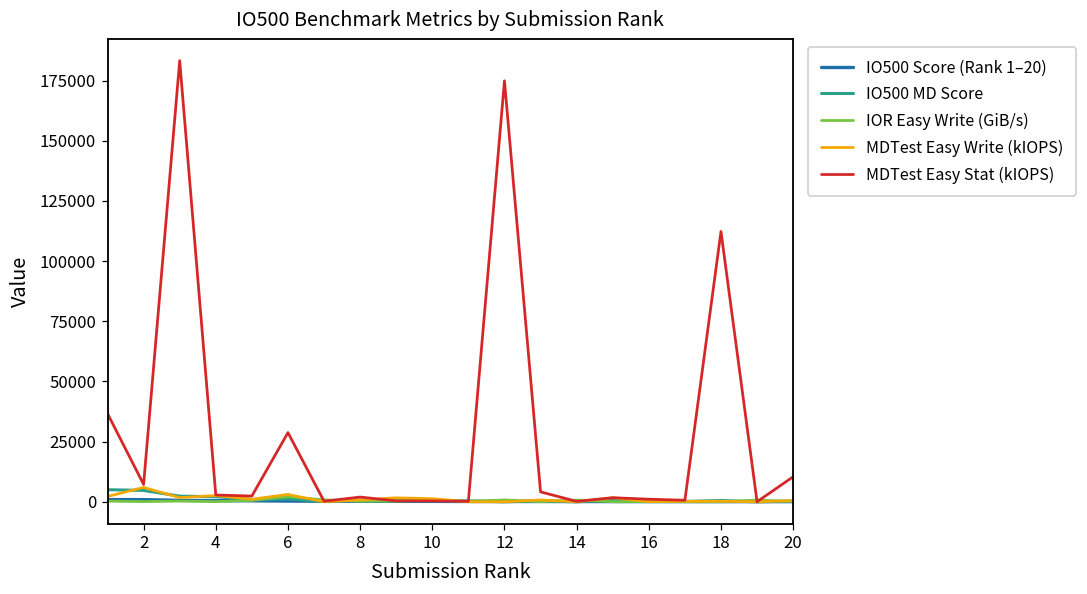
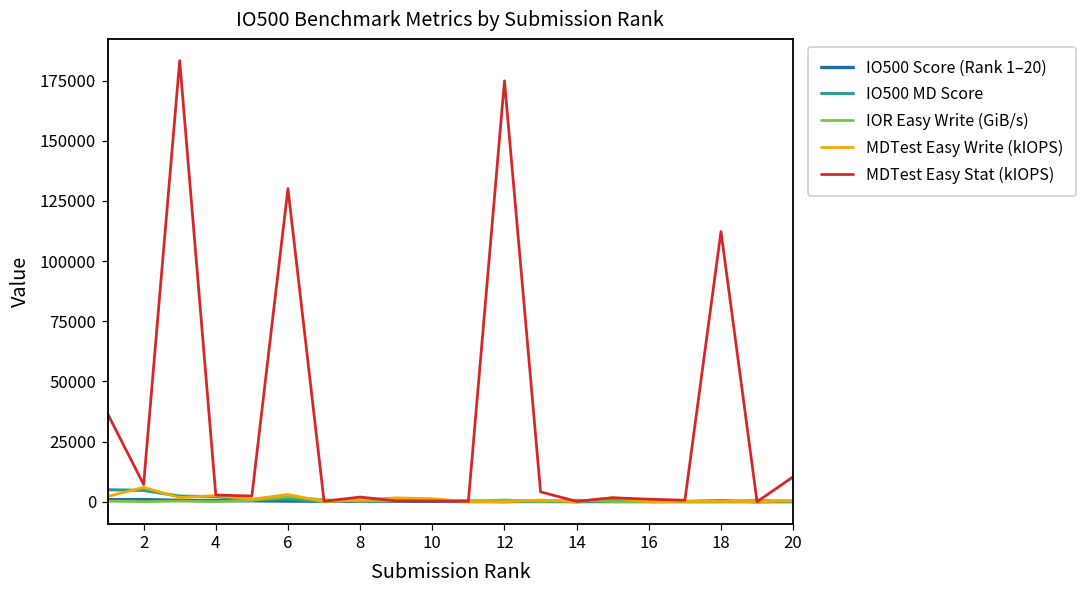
MDTest Easy Stat (kIOPS), 6: 29000 -> 130000
